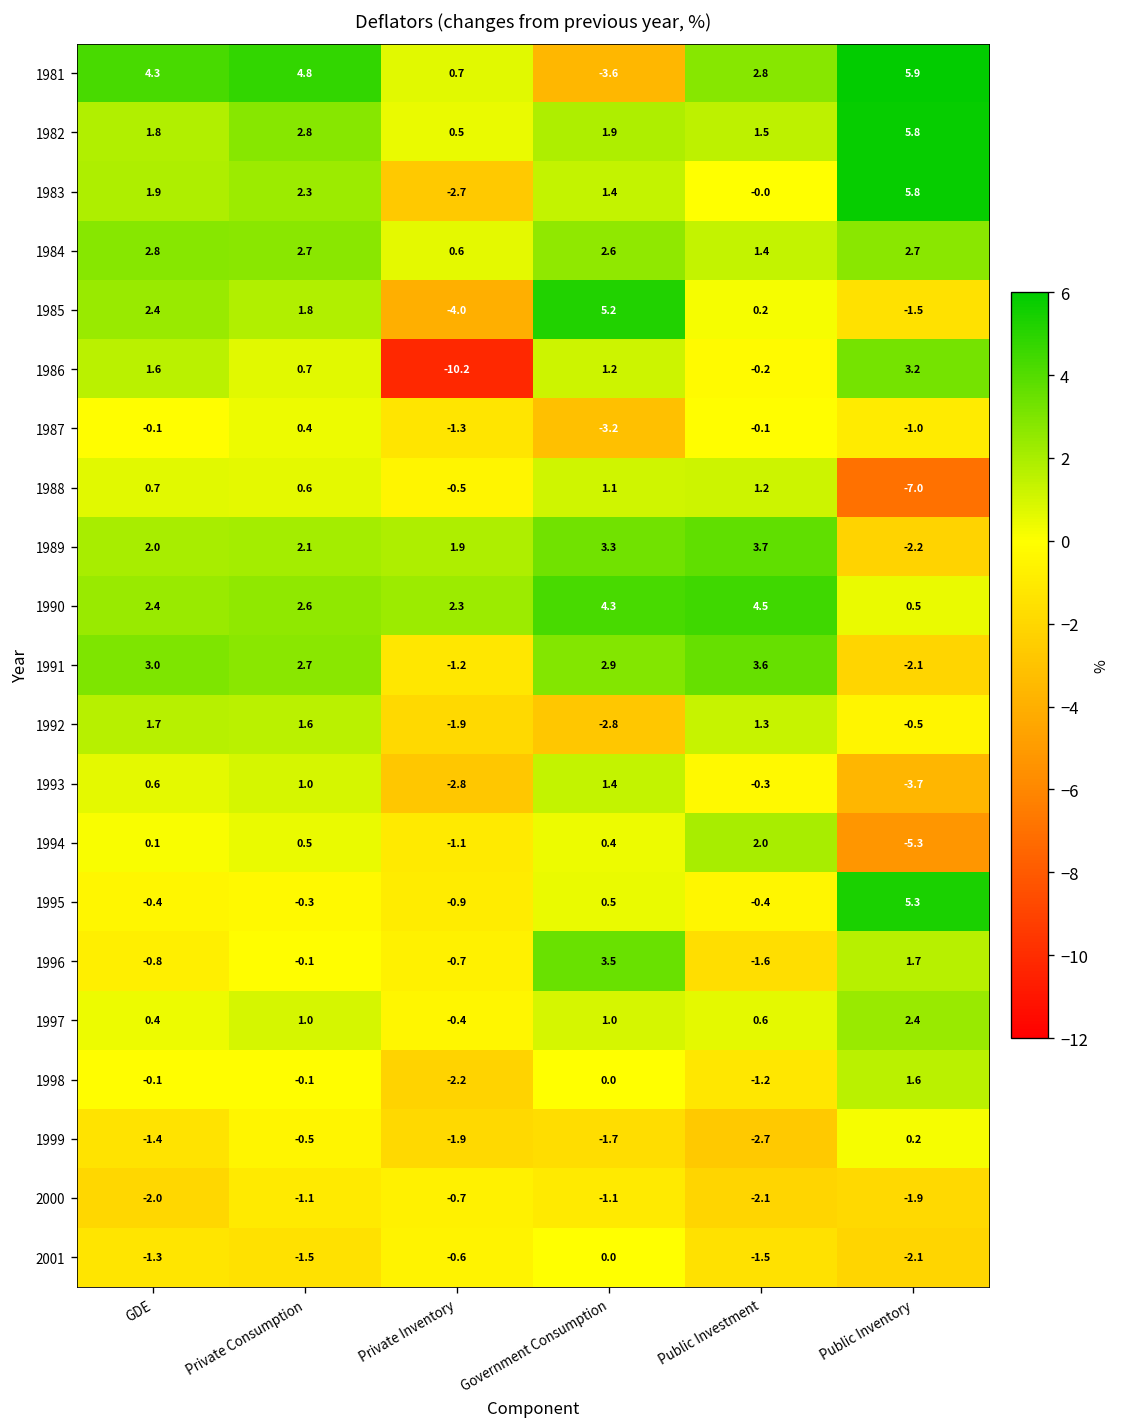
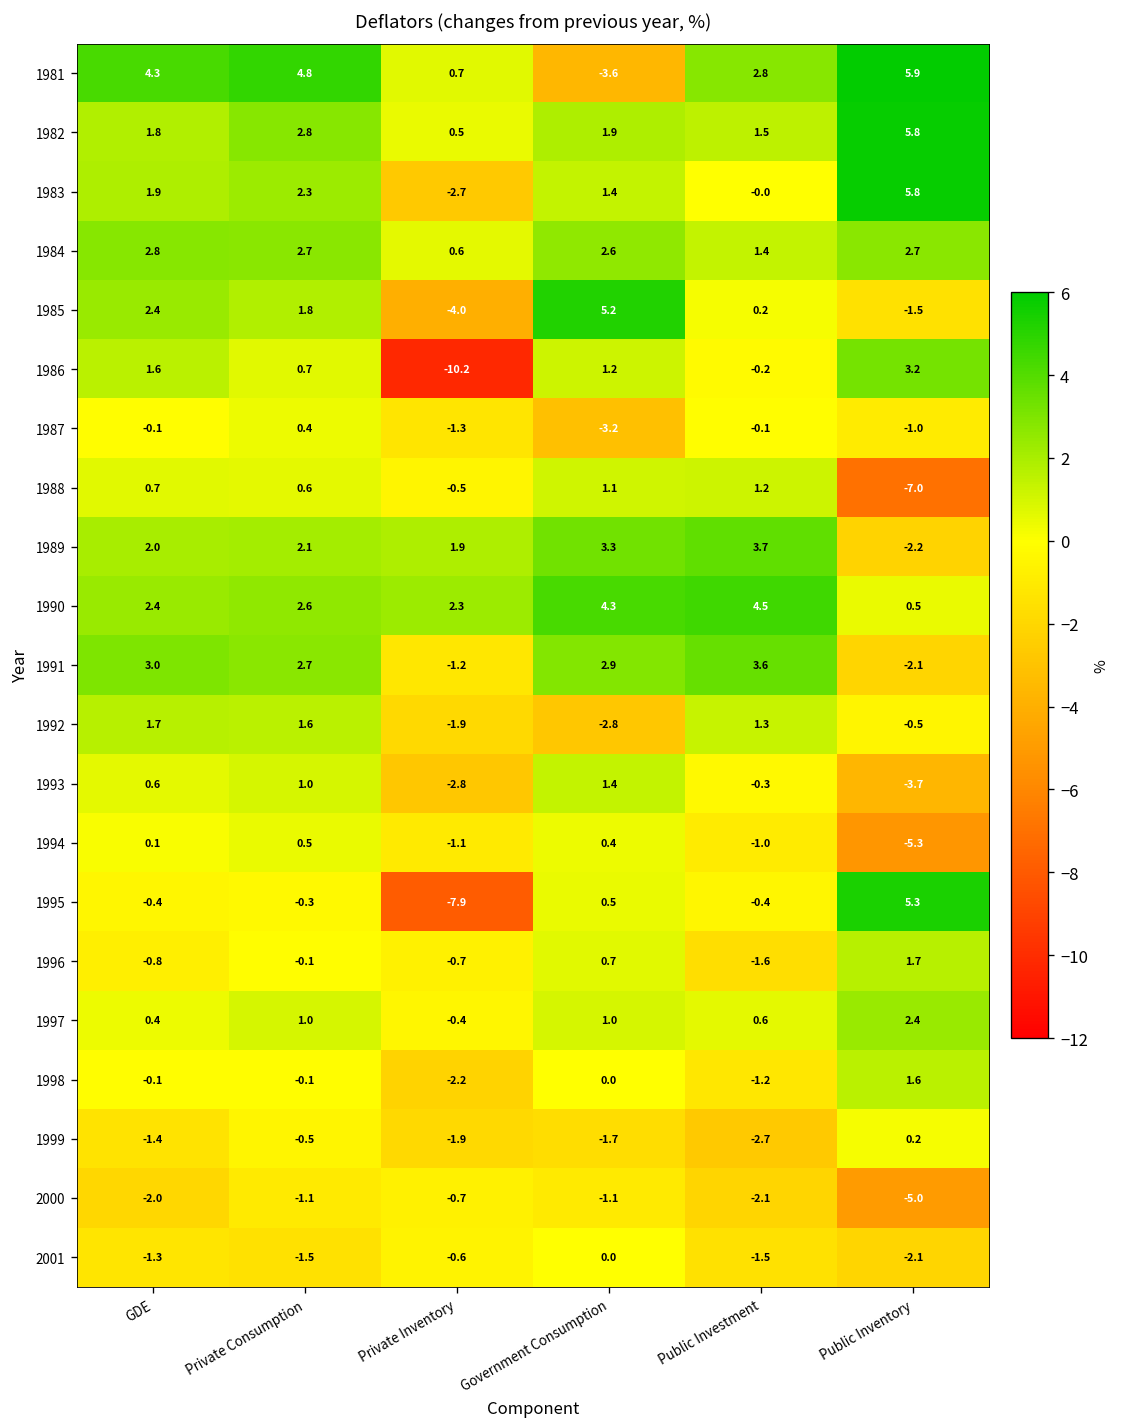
1994, Public Investment: 2.0 -> -1.0
1995, Private Inventory: -0.9 -> -7.9
1996, Government Consumption: 3.5 -> 0.7
2000, Public Inventory: -1.9 -> -5.0
